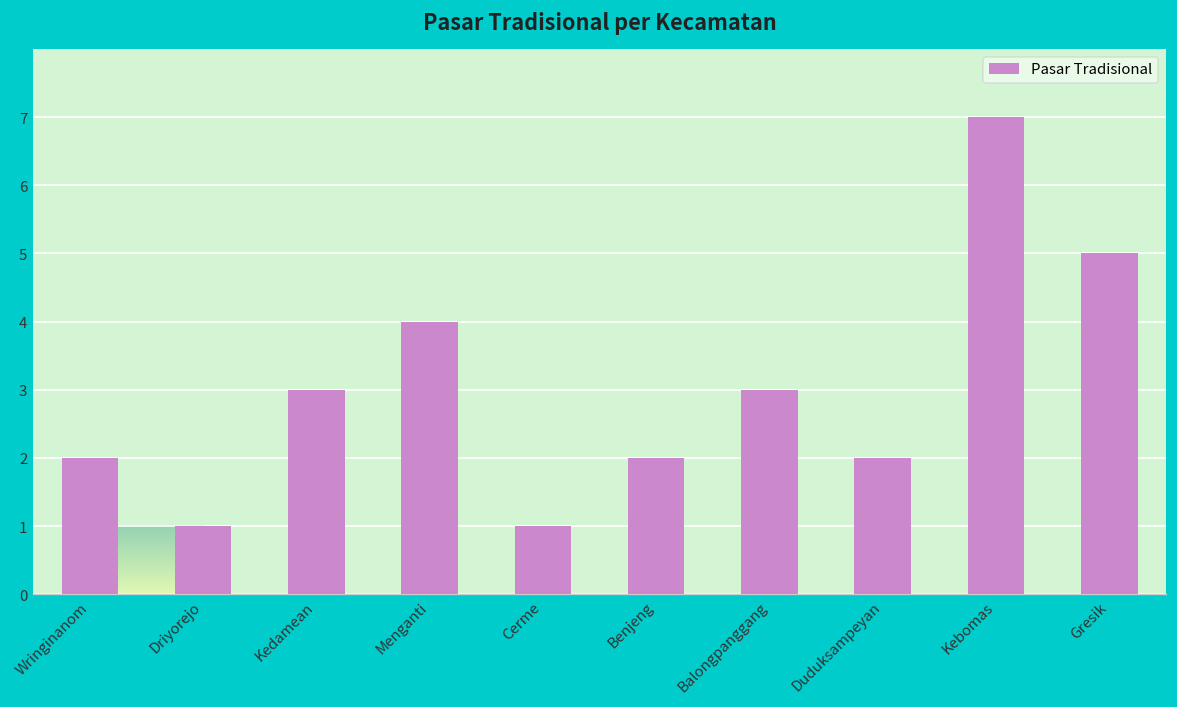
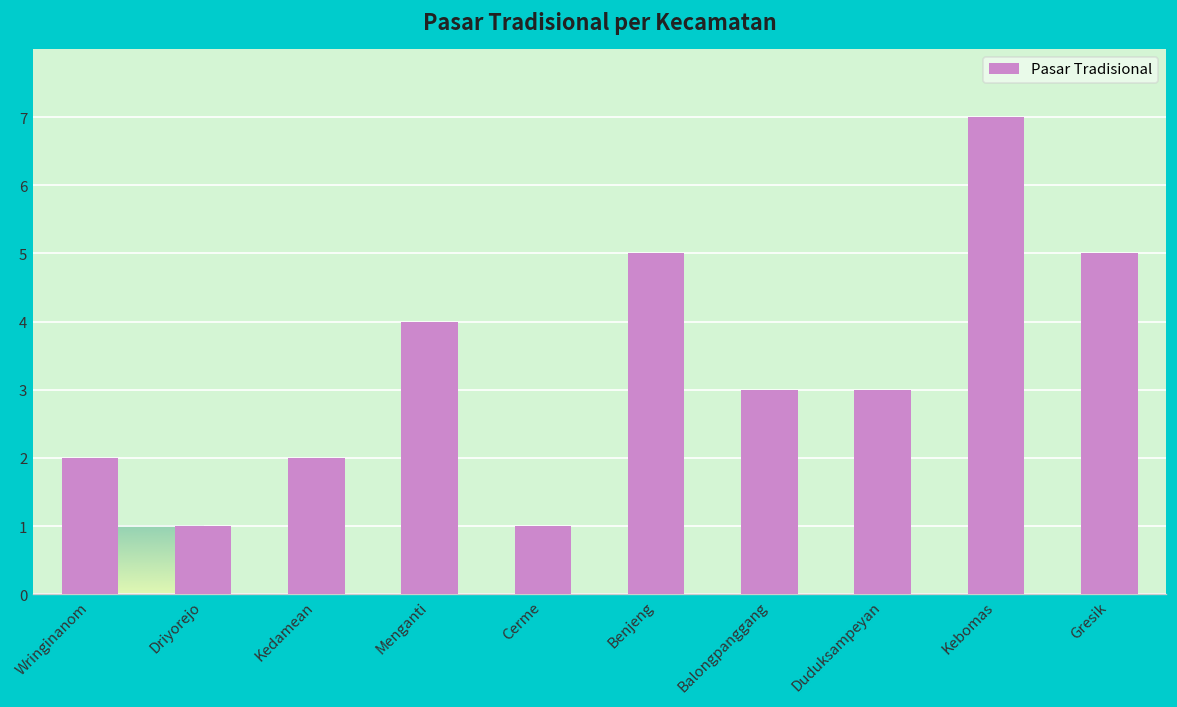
Kedamean: 3 -> 2
Benjeng: 2 -> 5
Duduksampeyan: 2 -> 3
